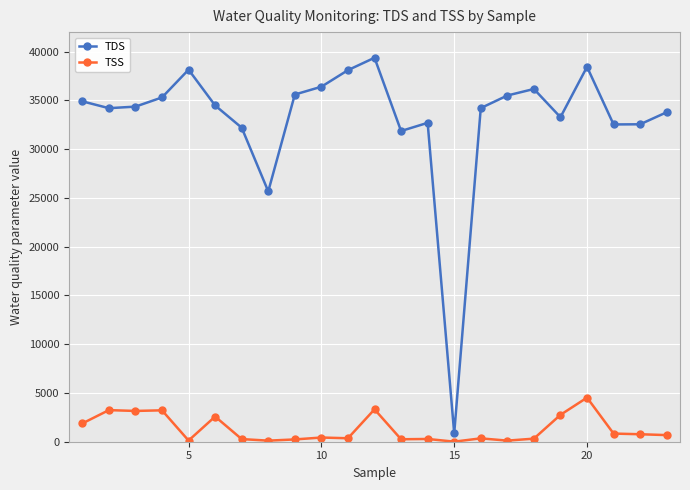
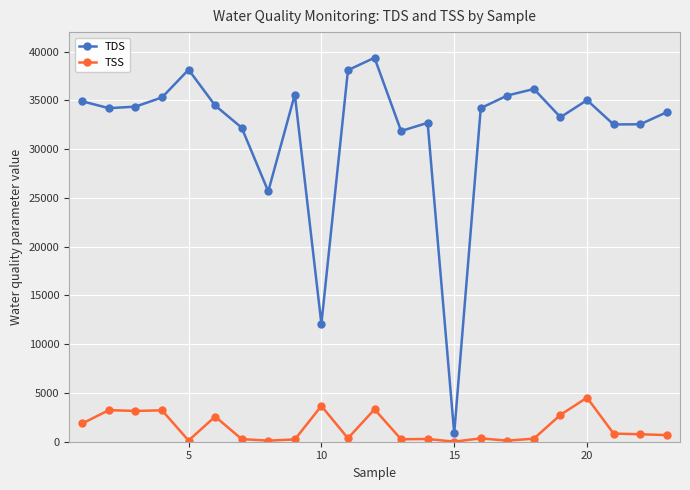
TDS, 10: 36000 -> 12000
TSS, 10: 0 -> 4000
TDS, 20: 38000 -> 35000
